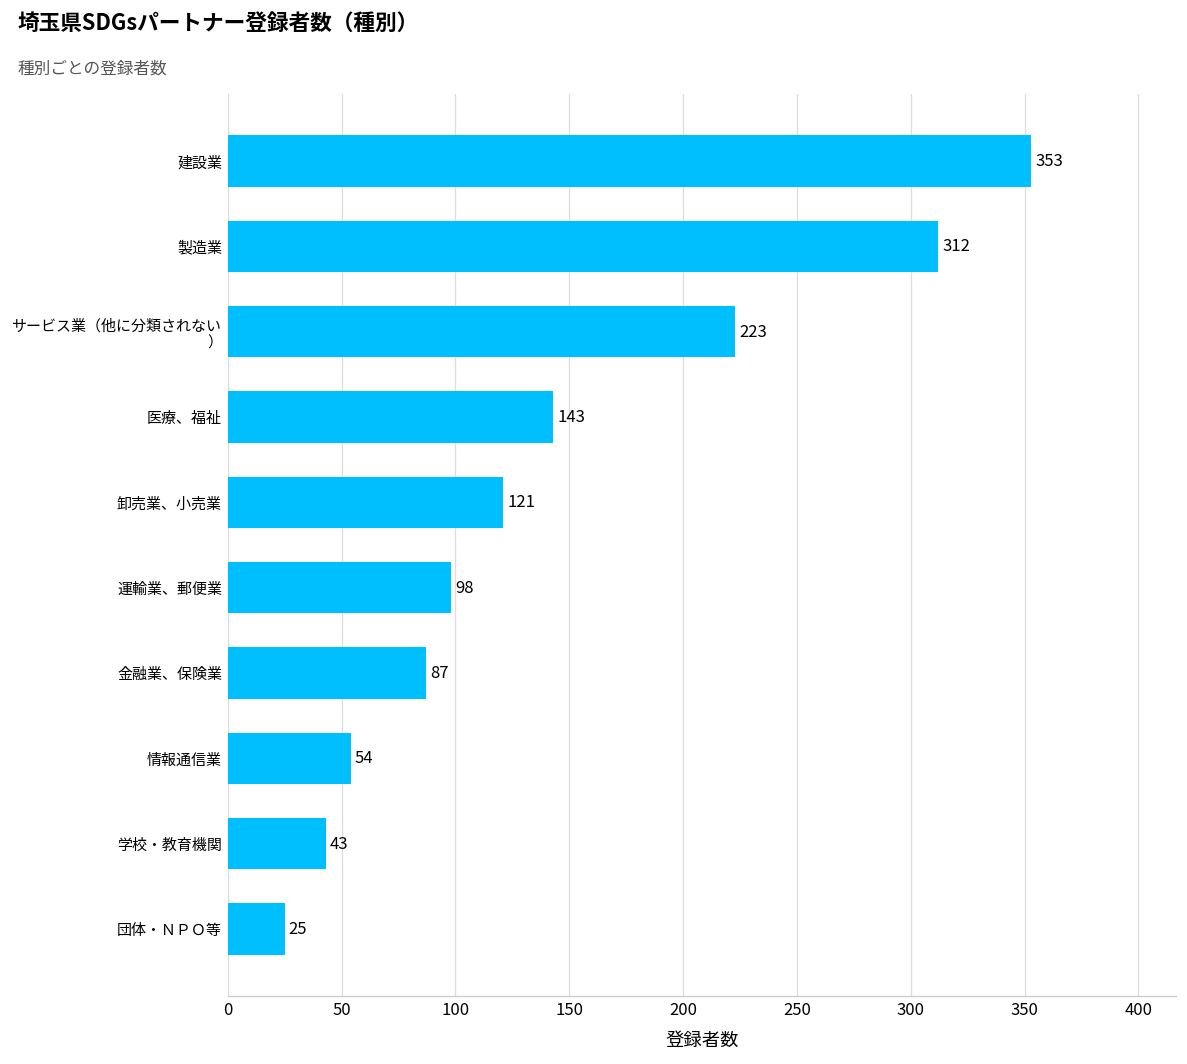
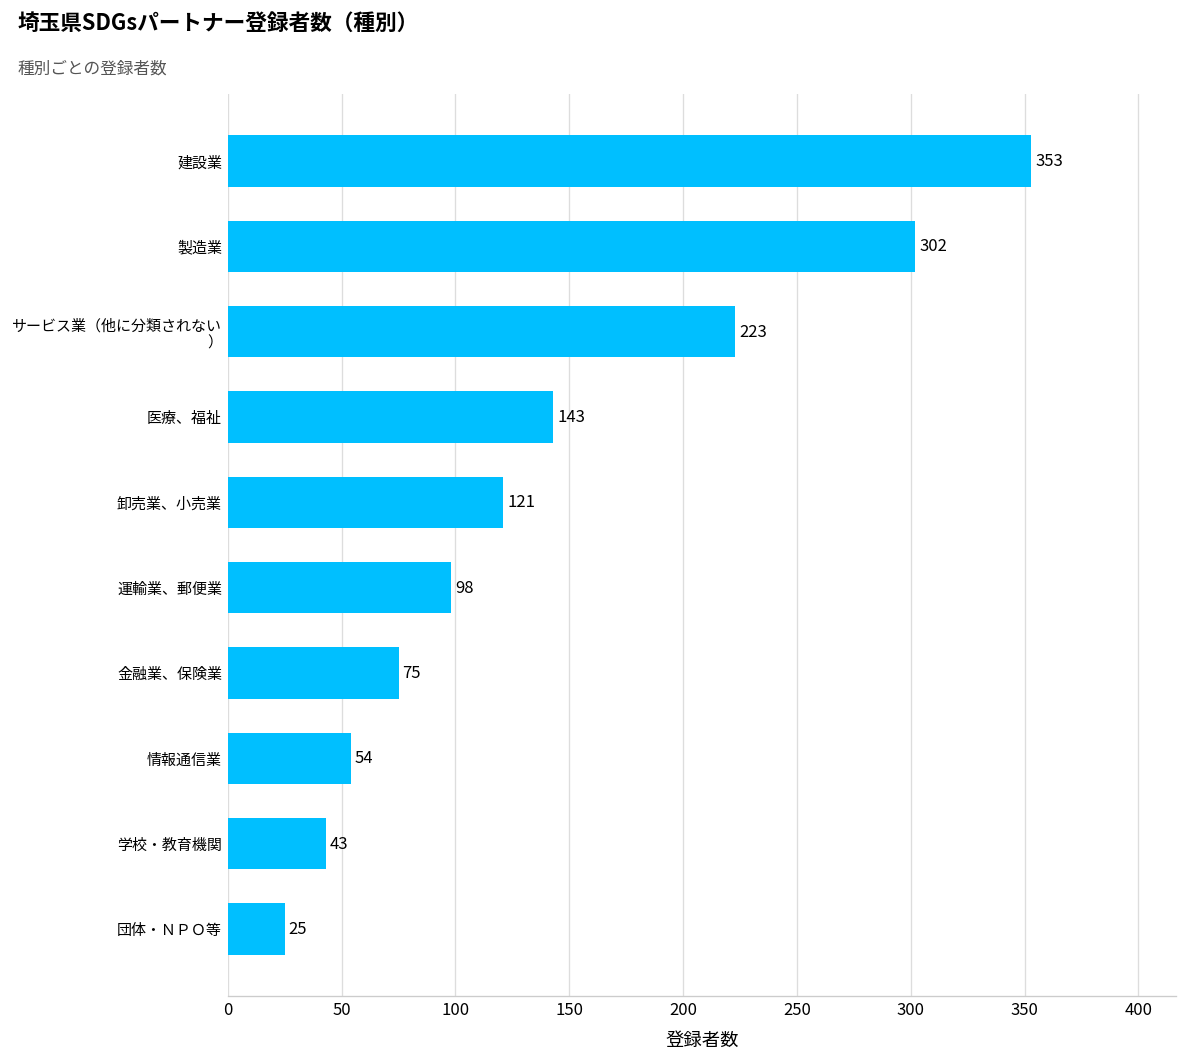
製造業: 312 -> 302
金融業、保険業: 87 -> 75
